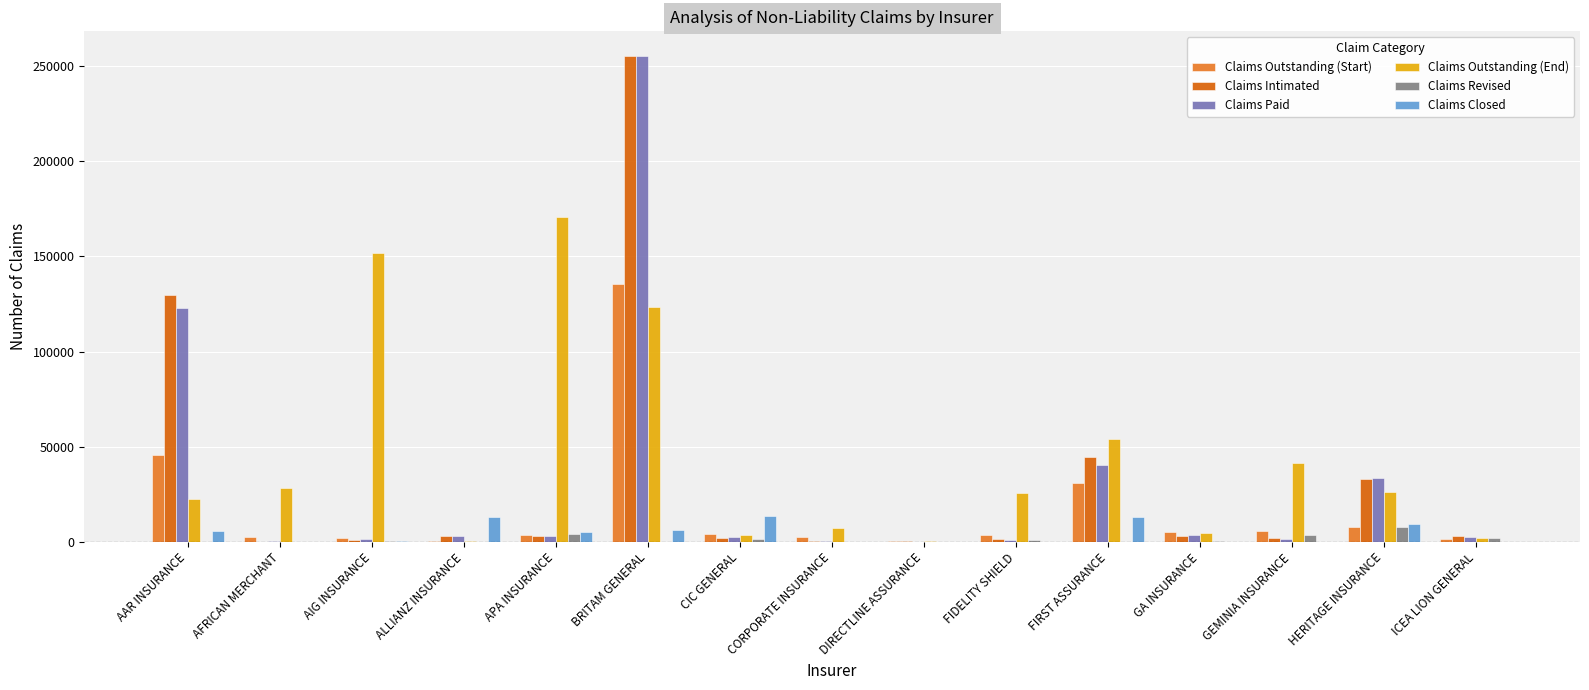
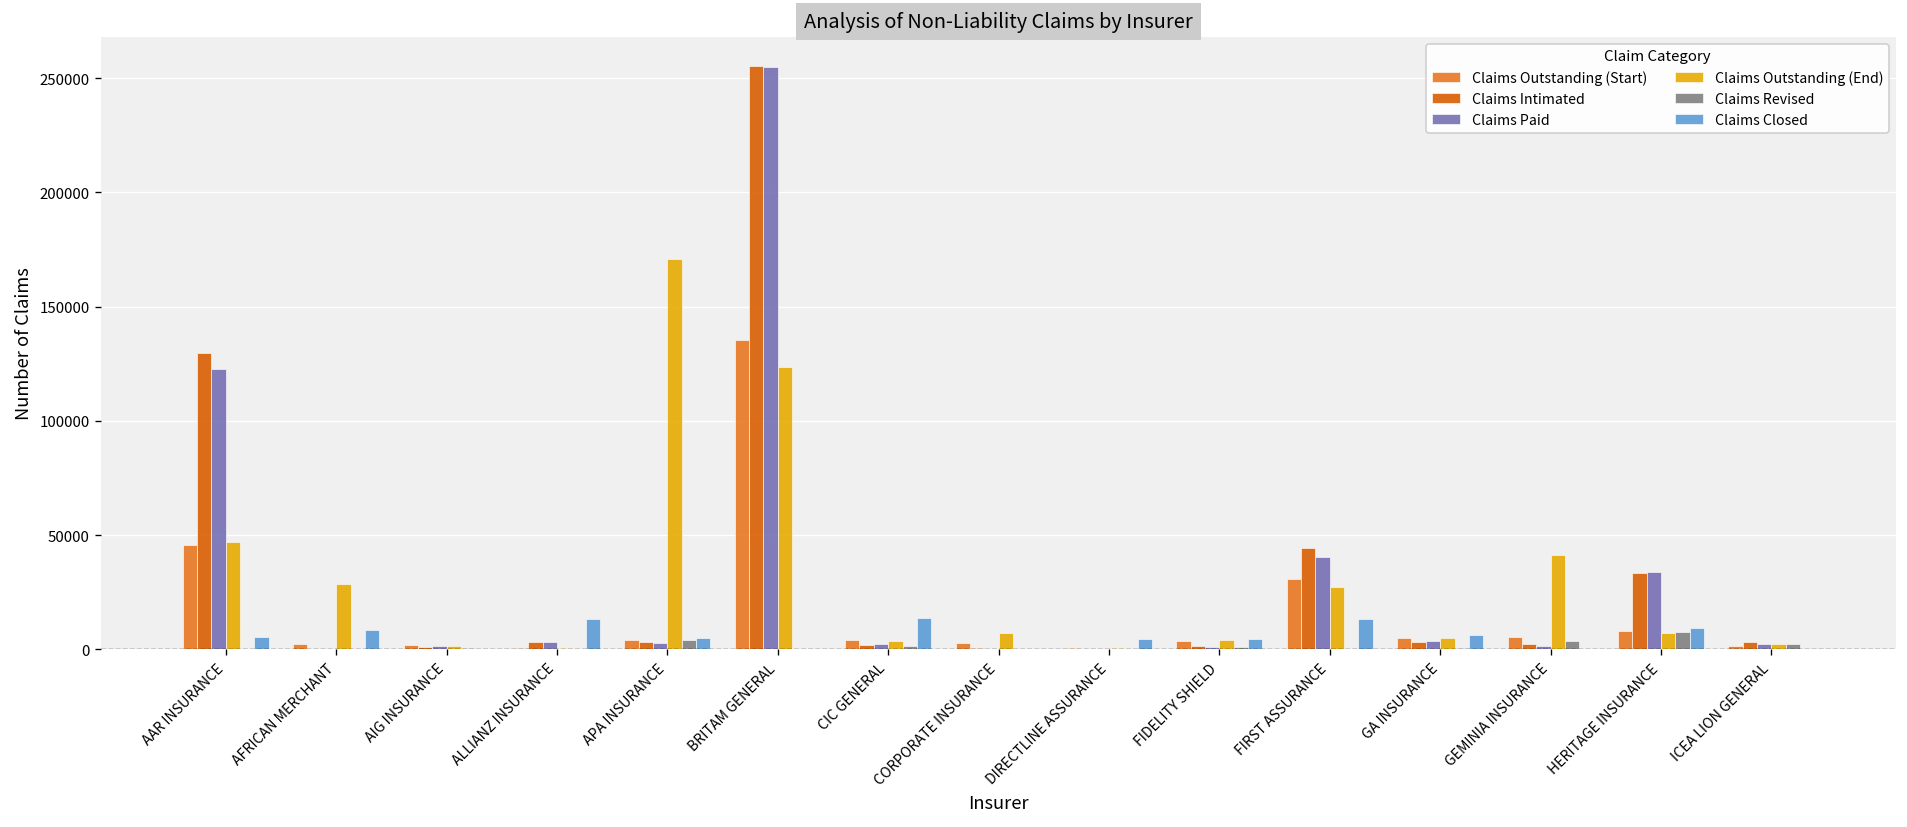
Claims Outstanding (End), AAR INSURANCE: 23000 -> 47000
Claims Closed, AFRICAN MERCHANT: 0 -> 8000
Claims Outstanding (End), AIG INSURANCE: 152000 -> 1000
Claims Closed, BRITAM GENERAL: 6000 -> 0
Claims Closed, DIRECTLINE ASSURANCE: 0 -> 5000
Claims Outstanding (End), FIDELITY SHIELD: 26000 -> 4000
Claims Closed, FIDELITY SHIELD: 0 -> 5000
Claims Outstanding (End), FIRST ASSURANCE: 54000 -> 27000
Claims Closed, GA INSURANCE: 0 -> 6000
Claims Outstanding (End), HERITAGE INSURANCE: 26000 -> 7000
